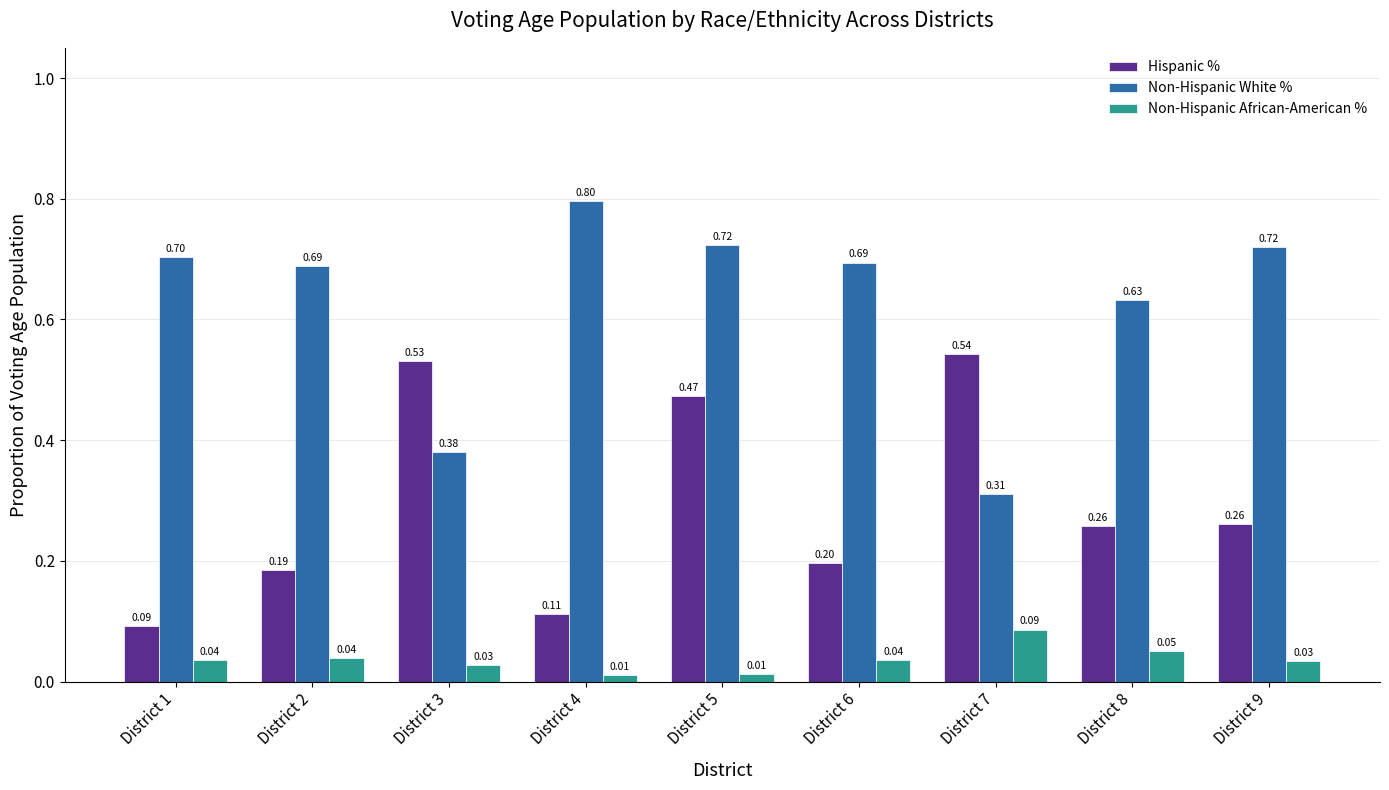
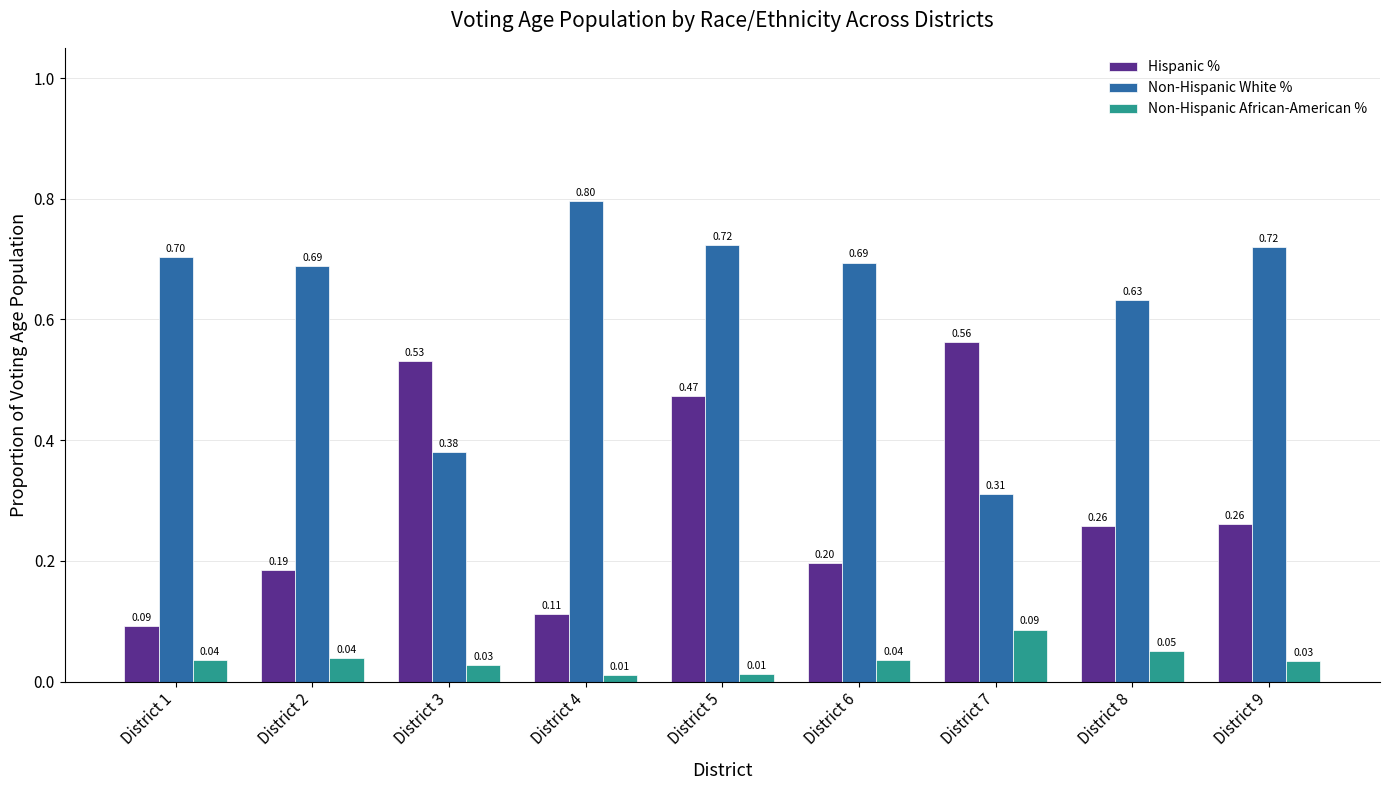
Hispanic %, District 7: 0.54 -> 0.56
